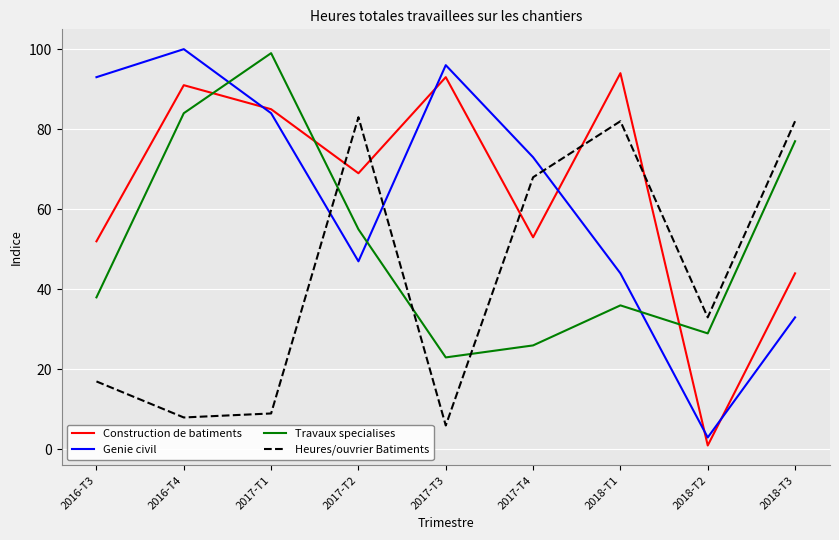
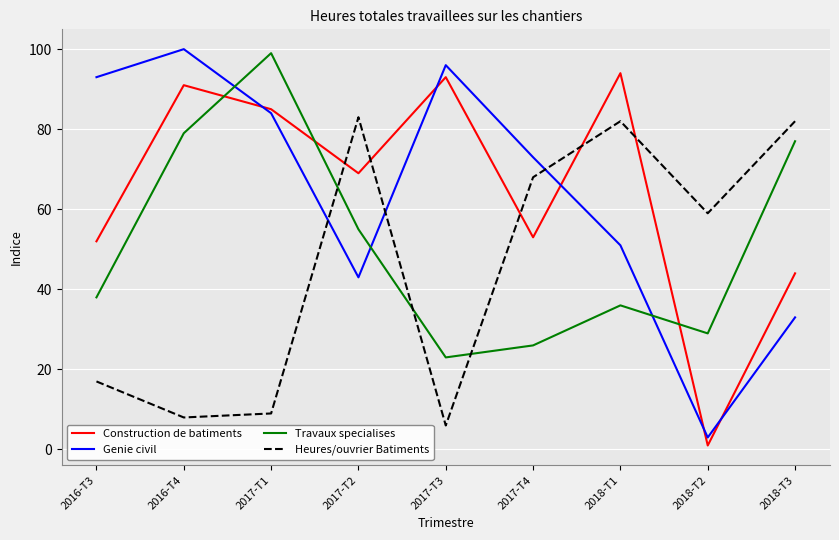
Travaux specialises, 2016-T4: 84 -> 79
Genie civil, 2017-T2: 47 -> 43
Genie civil, 2018-T1: 44 -> 51
Heures/ouvrier Batiments, 2018-T2: 33 -> 59
